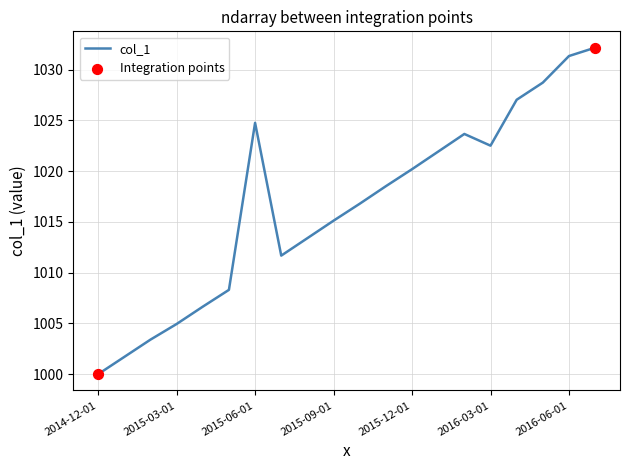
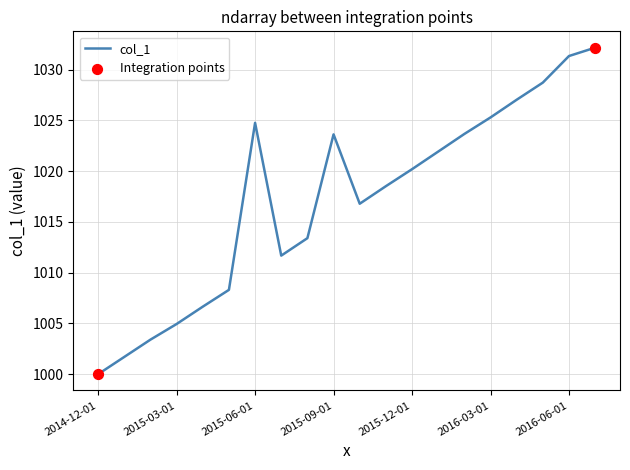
col_1, 2015-09-01: 1015.1 -> 1023.6
col_1, 2016-03-01: 1022.5 -> 1025.3
